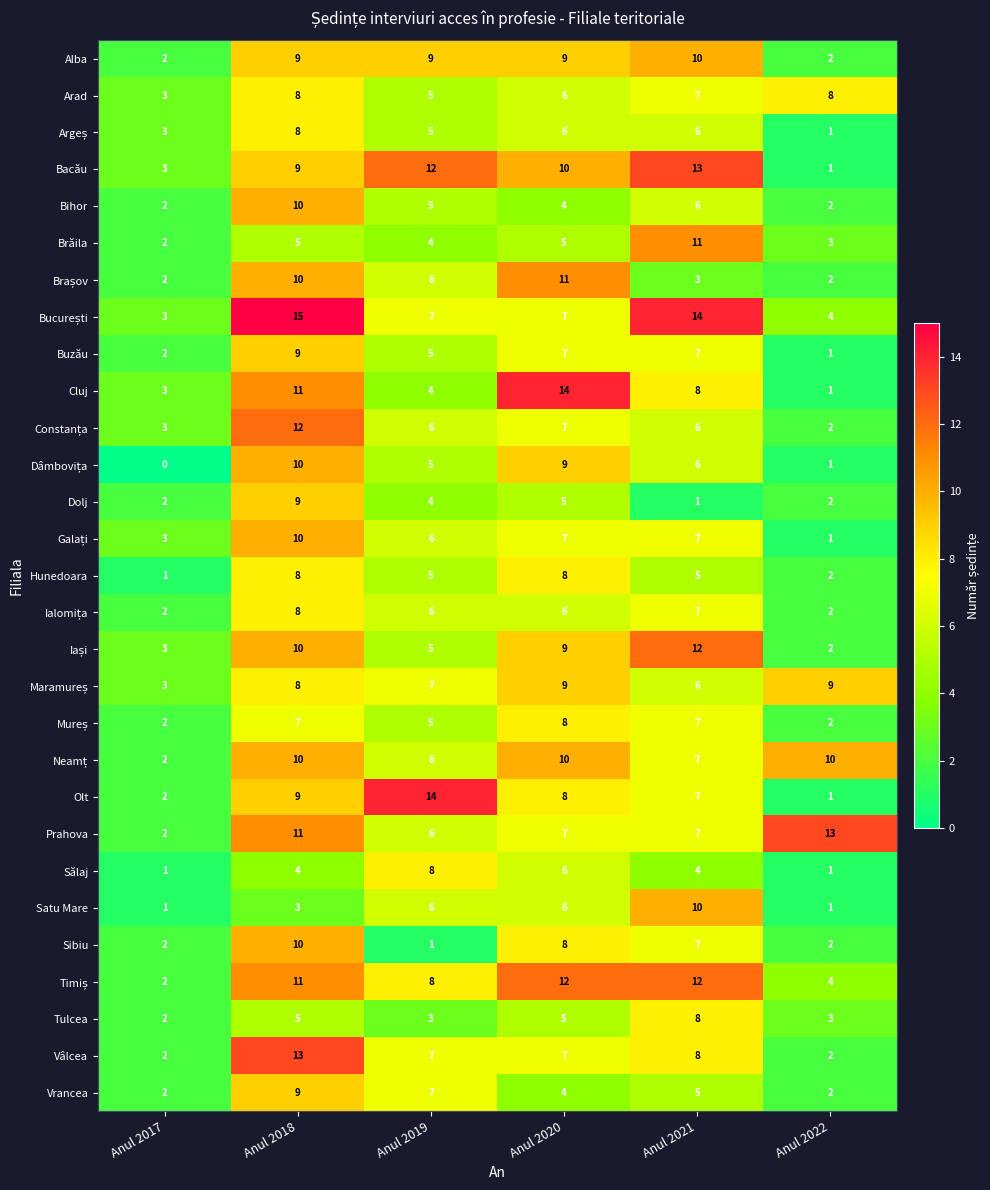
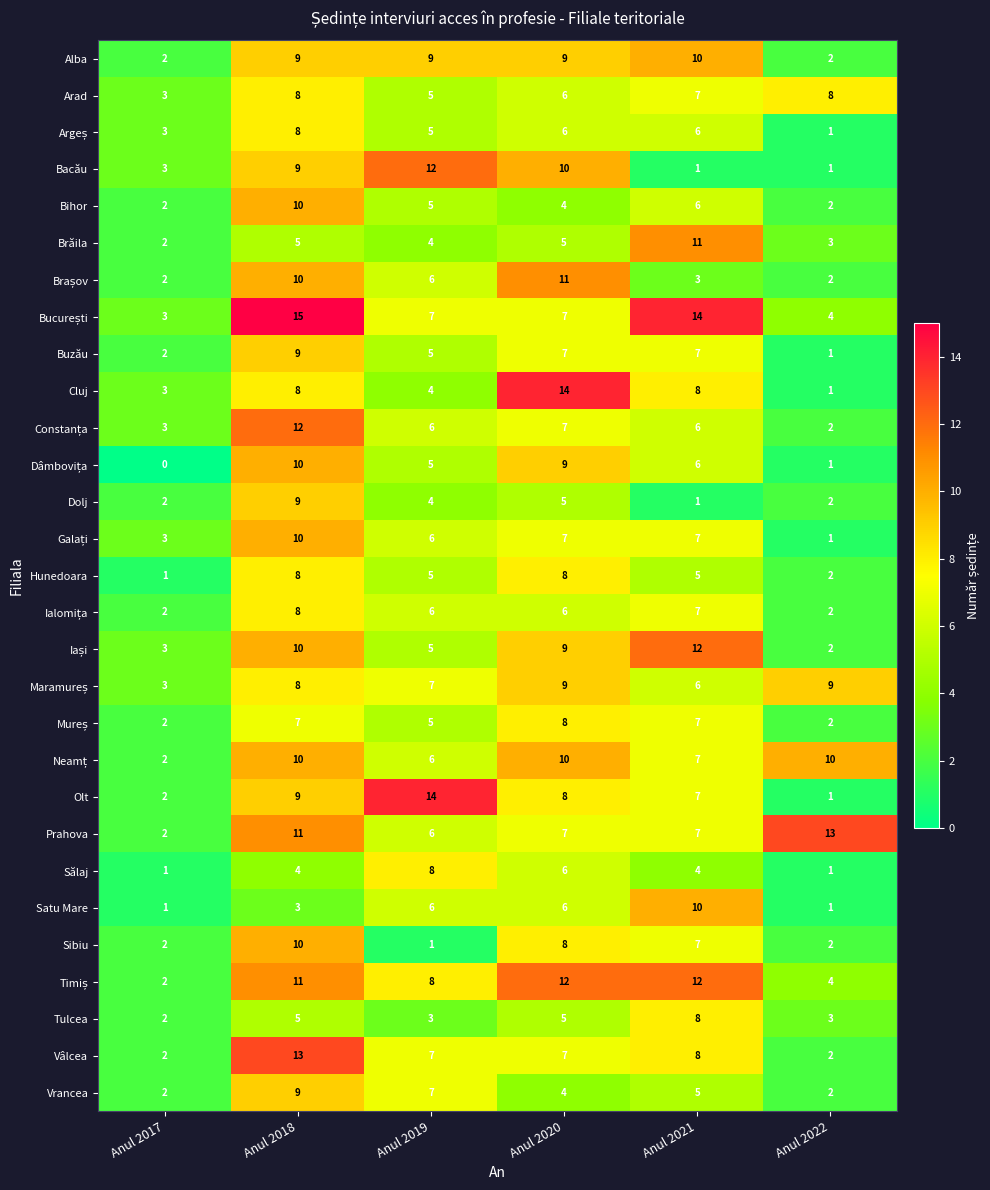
Bacău, Anul 2021: 13 -> 1
Cluj, Anul 2018: 11 -> 8
